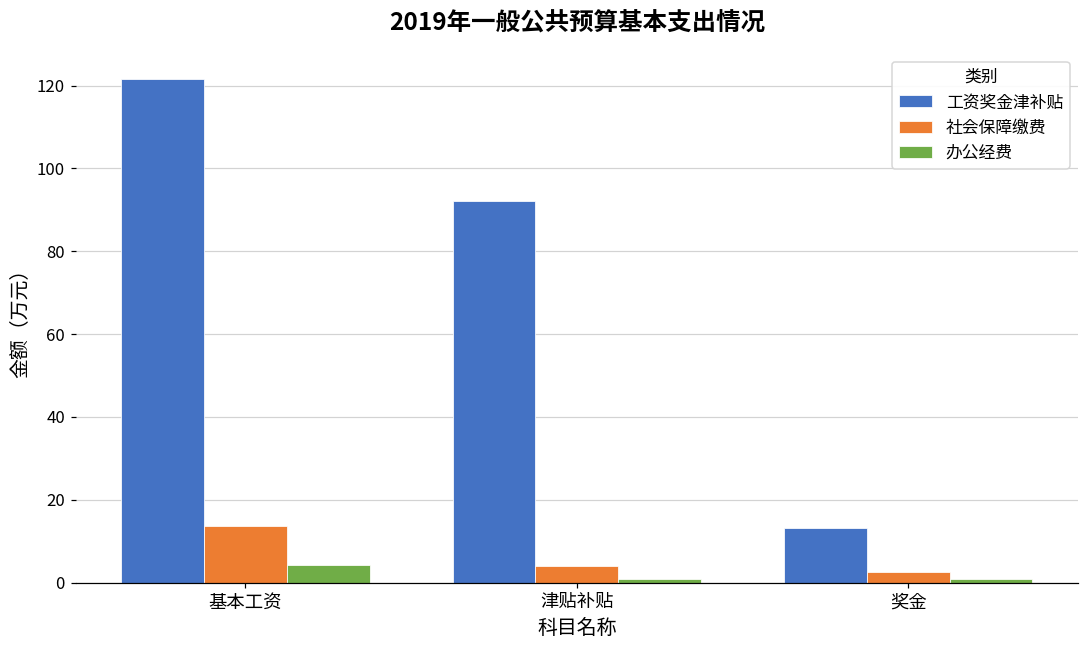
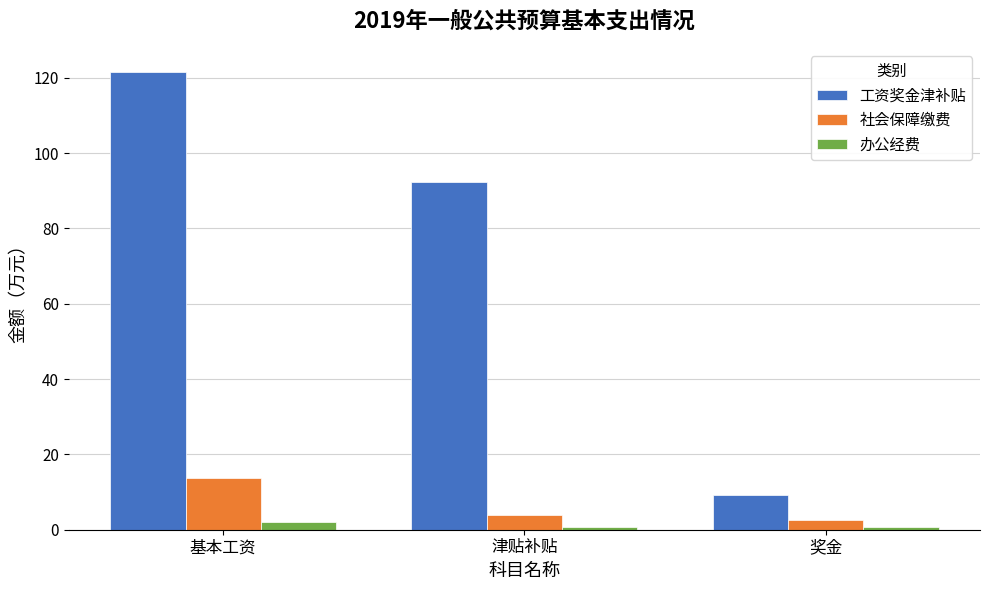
办公经费, 基本工资: 4 -> 2
工资奖金津补贴, 奖金: 13 -> 9
